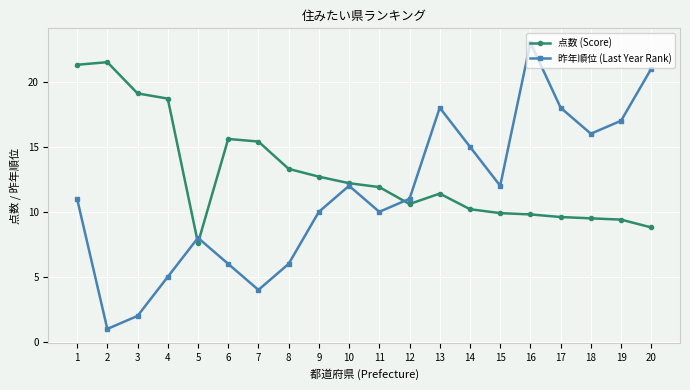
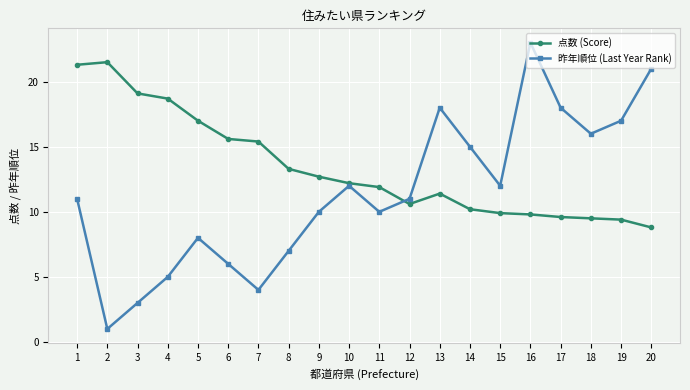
昨年順位 (Last Year Rank), 3: 2 -> 3
点数 (Score), 5: 7.6 -> 17.0
昨年順位 (Last Year Rank), 8: 6 -> 7
